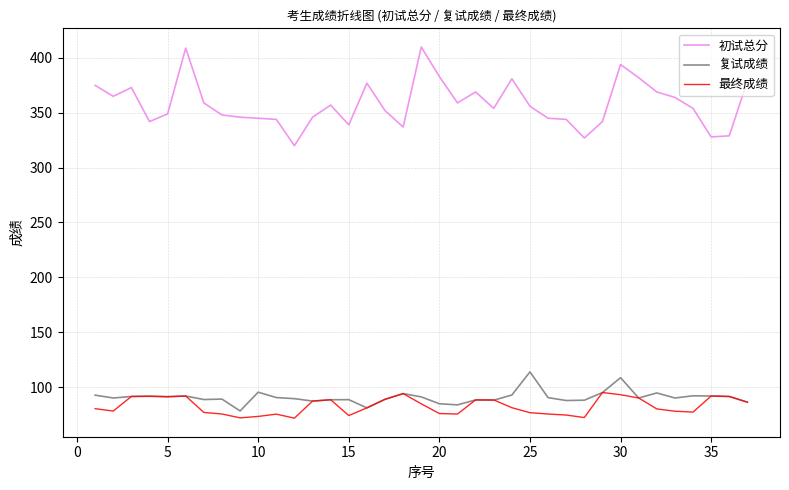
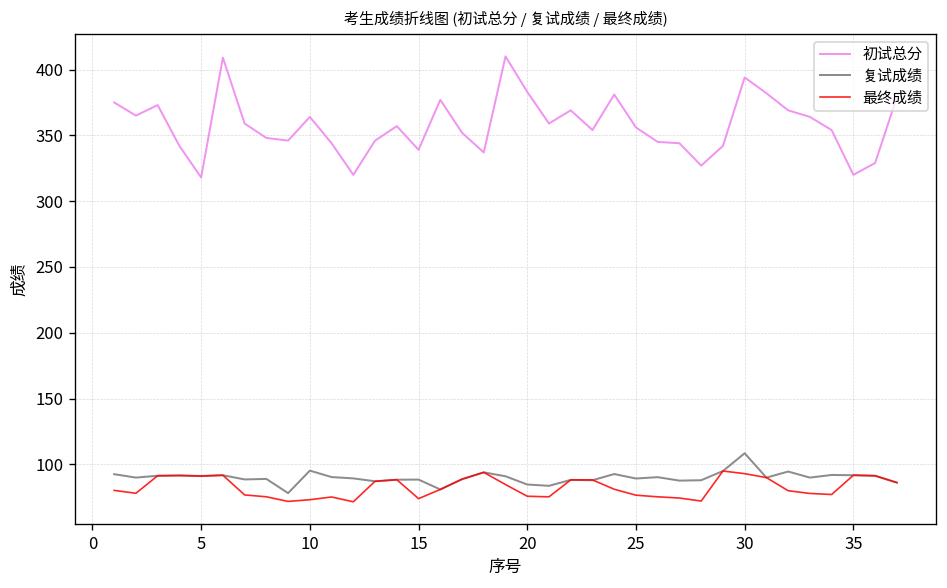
初试总分, 5: 349 -> 318
初试总分, 10: 345 -> 364
复试成绩, 25: 114 -> 89
初试总分, 35: 328 -> 320
